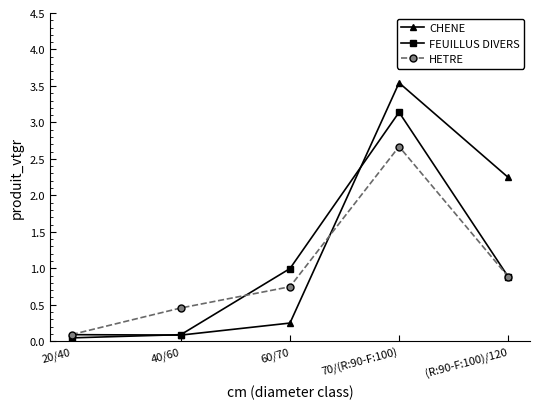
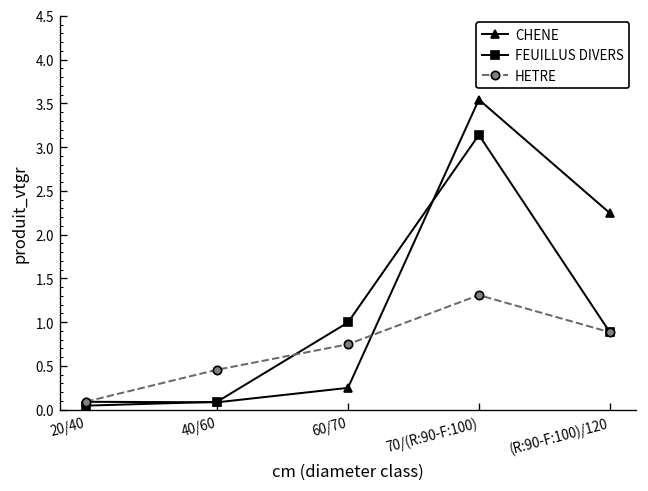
HETRE, 70/(R:90-F:100): 2.7 -> 1.3
